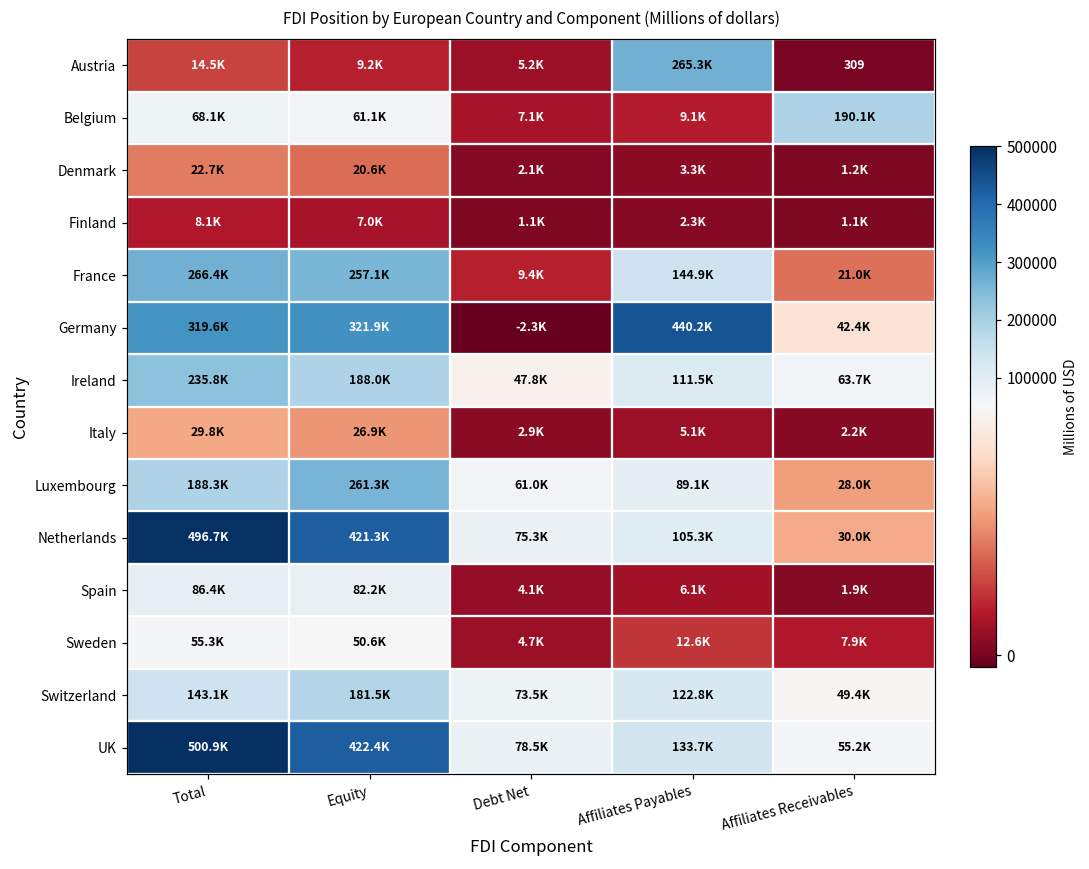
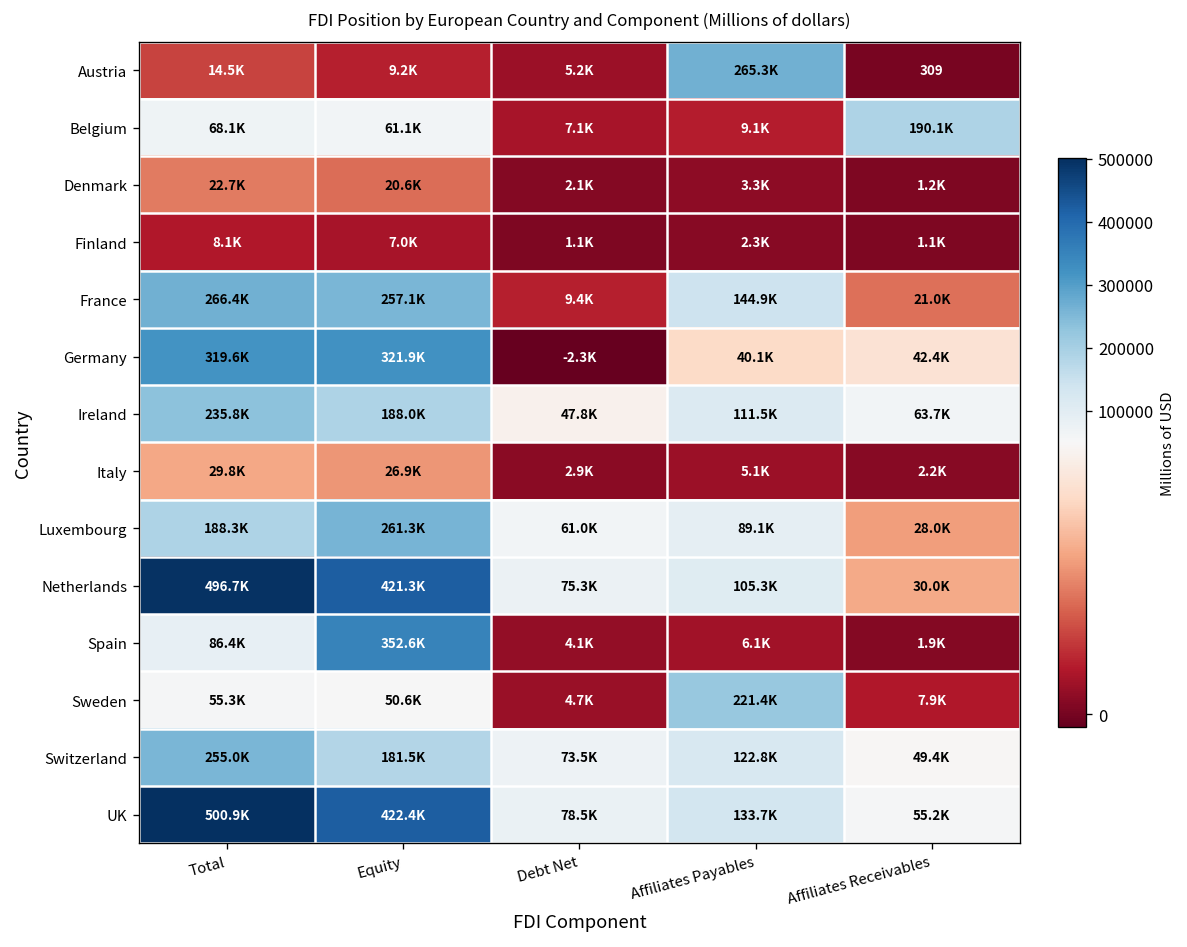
Germany, Affiliates Payables: 440.2K -> 40.1K
Spain, Equity: 82.2K -> 352.6K
Sweden, Affiliates Payables: 12.6K -> 221.4K
Switzerland, Total: 143.1K -> 255.0K
